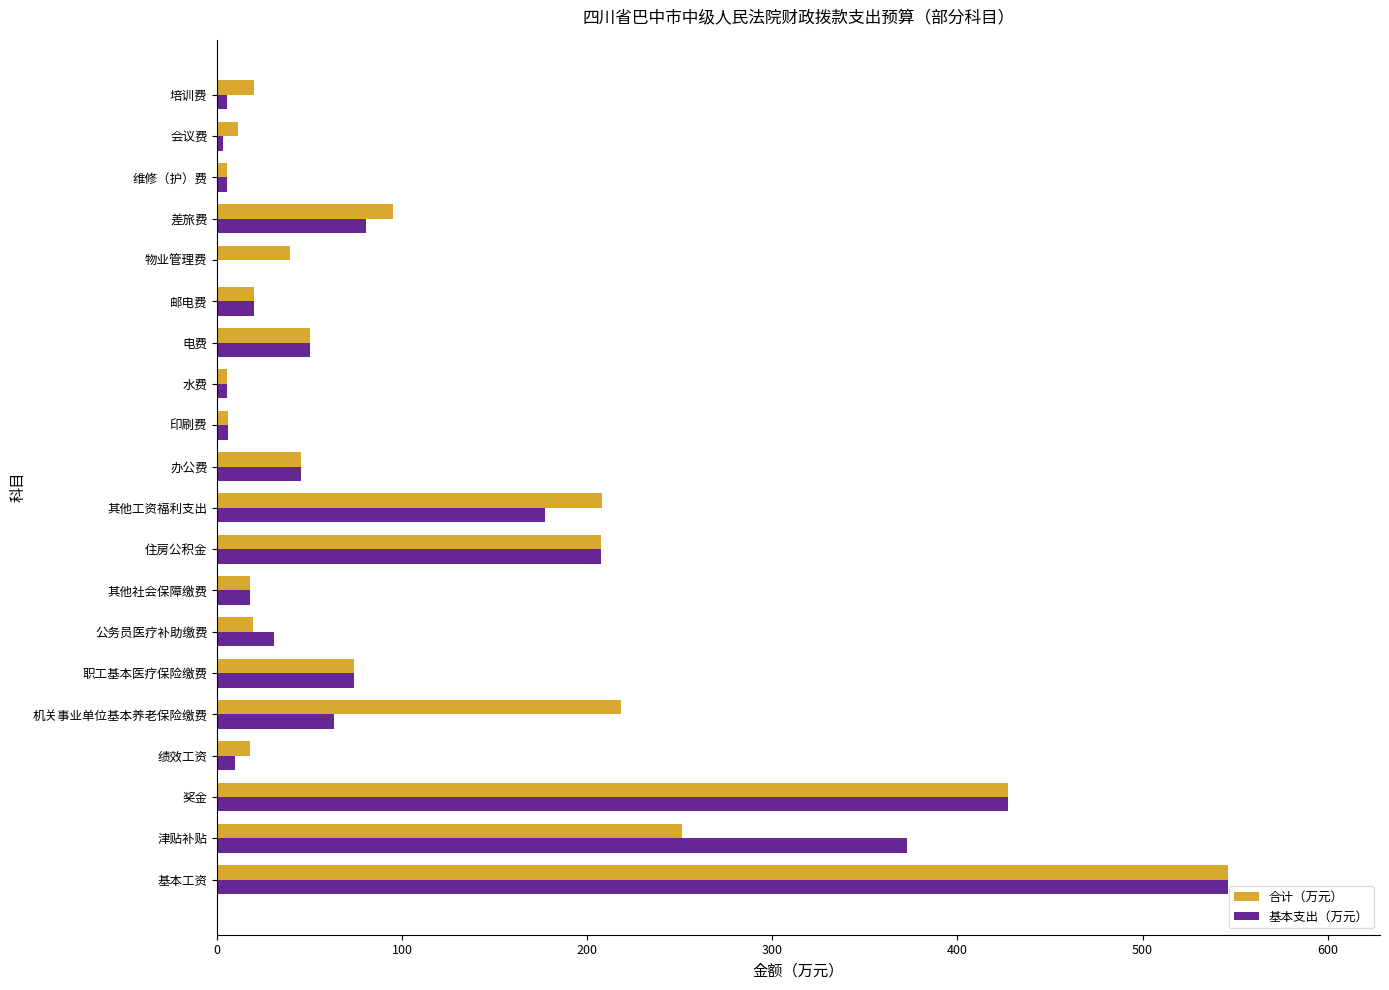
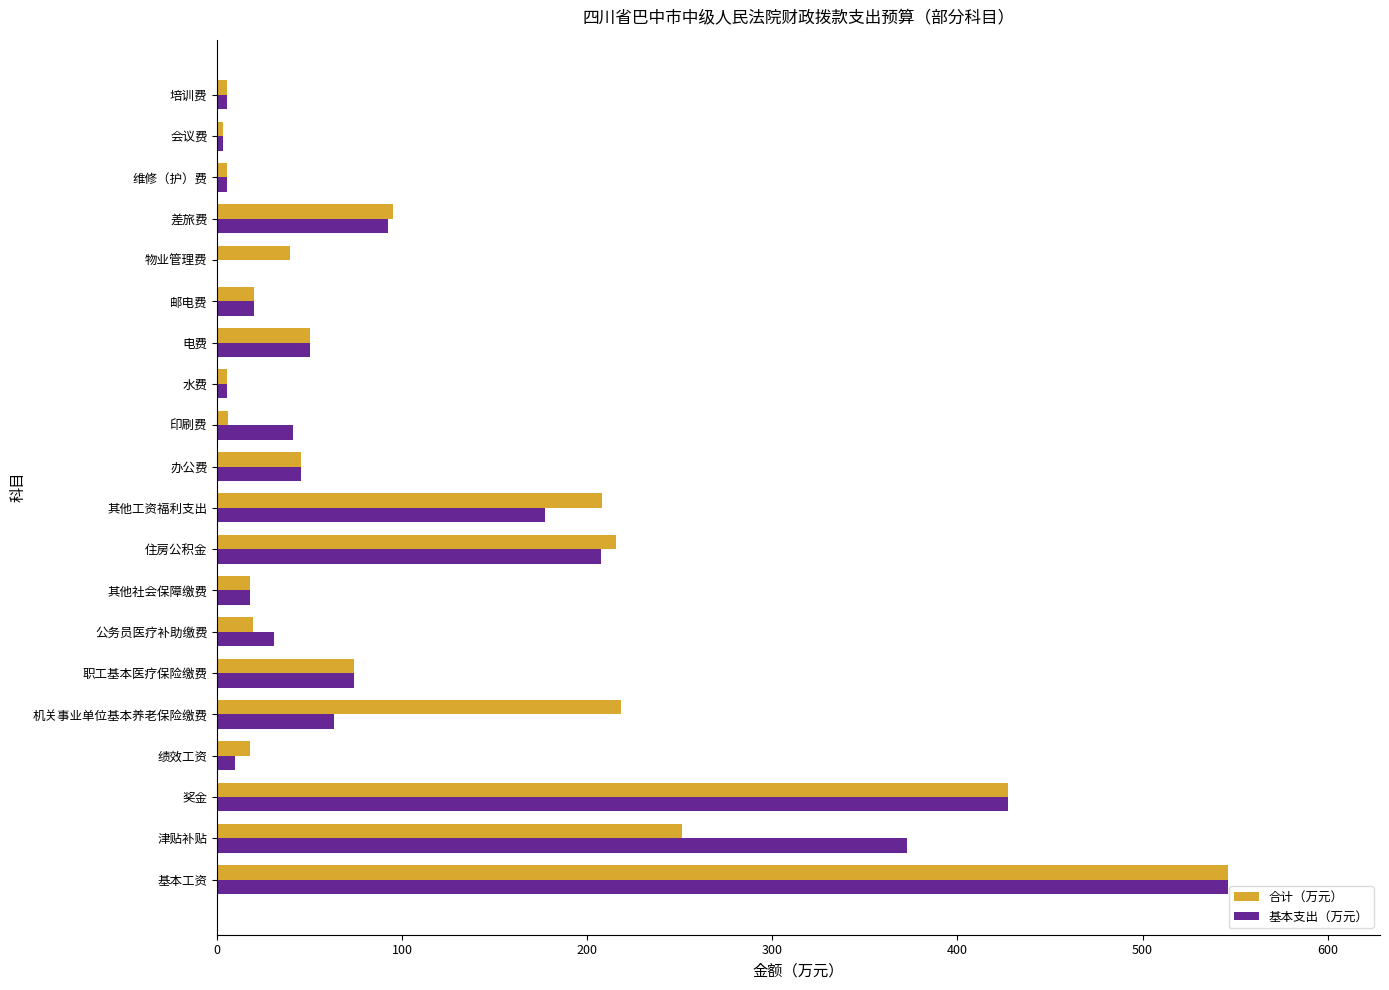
合计（万元）, 培训费: 20 -> 5
合计（万元）, 会议费: 11 -> 3
基本支出（万元）, 差旅费: 81 -> 92
基本支出（万元）, 印刷费: 6 -> 41
合计（万元）, 住房公积金: 207 -> 215
